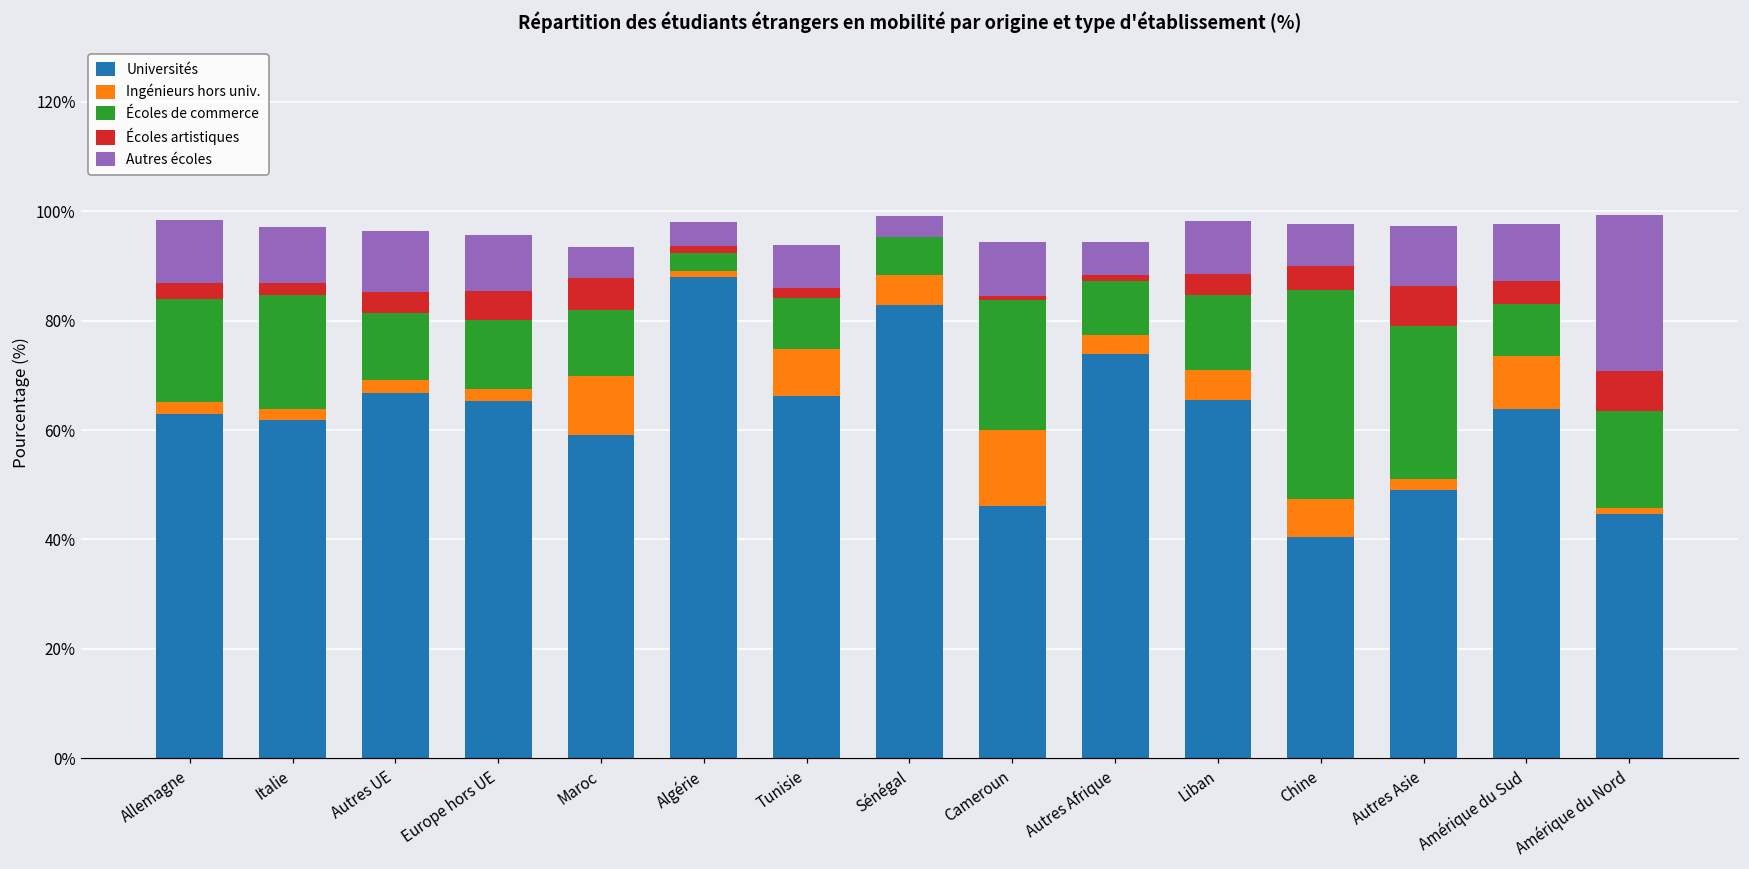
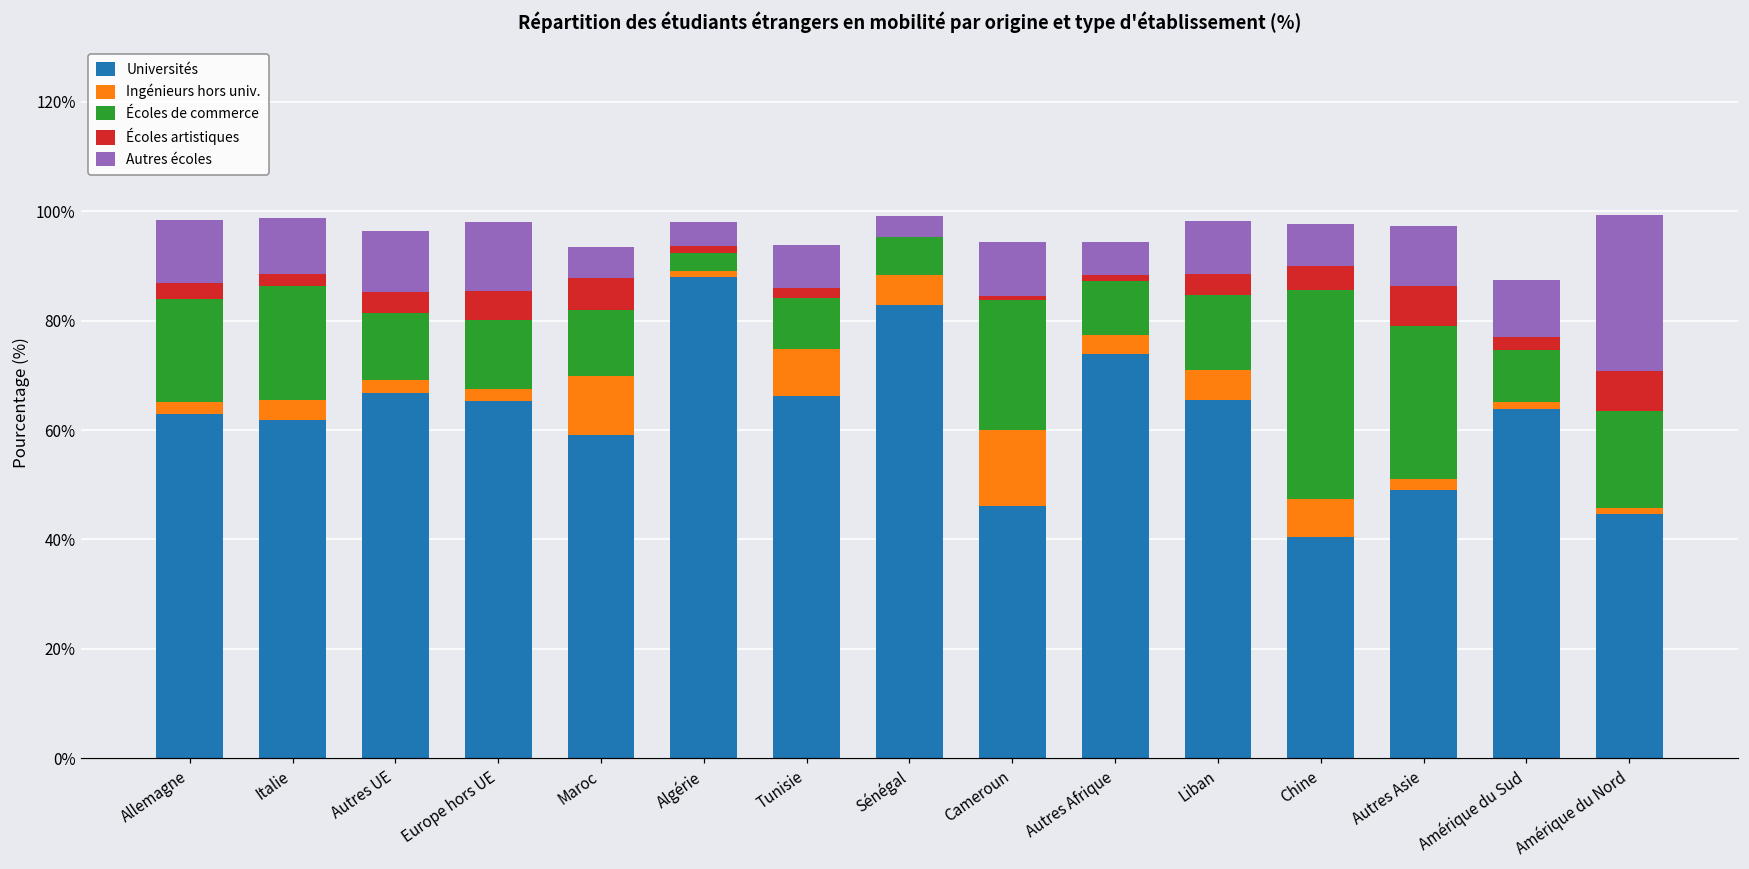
Ingénieurs hors univ., Italie: 2% -> 4%
Autres écoles, Europe hors UE: 10% -> 13%
Ingénieurs hors univ., Amérique du Sud: 10% -> 1%
Écoles artistiques, Amérique du Sud: 4% -> 2%
